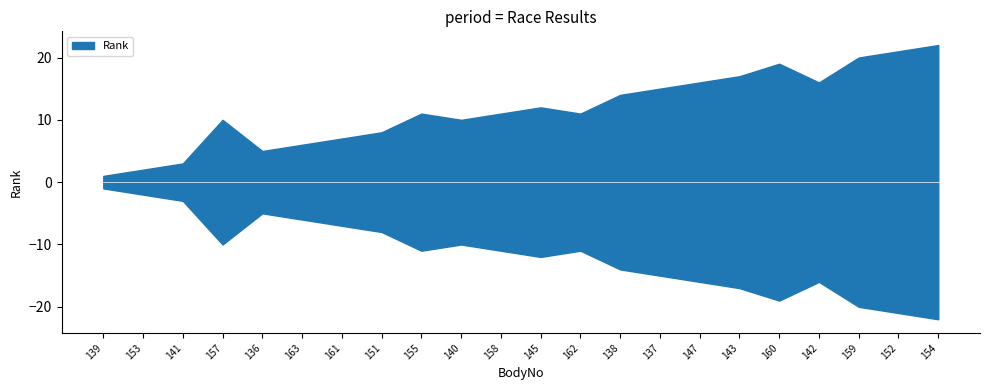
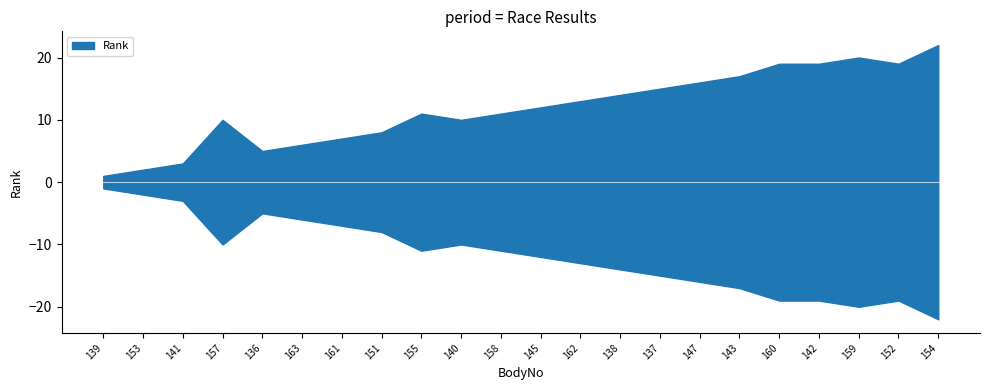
162: 11 -> 13
142: 16 -> 19
152: 21 -> 19
